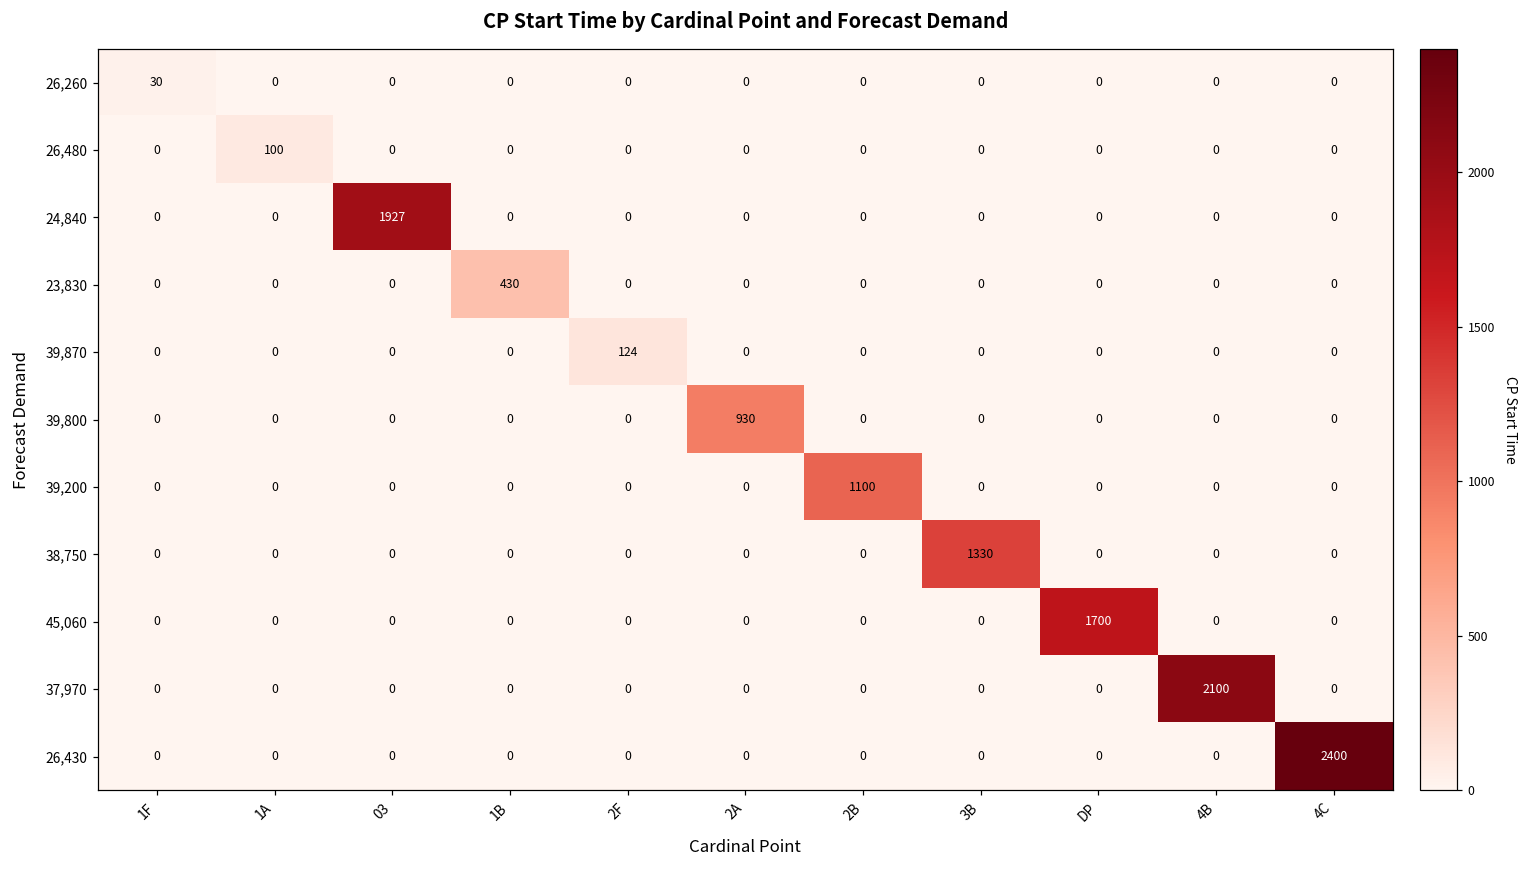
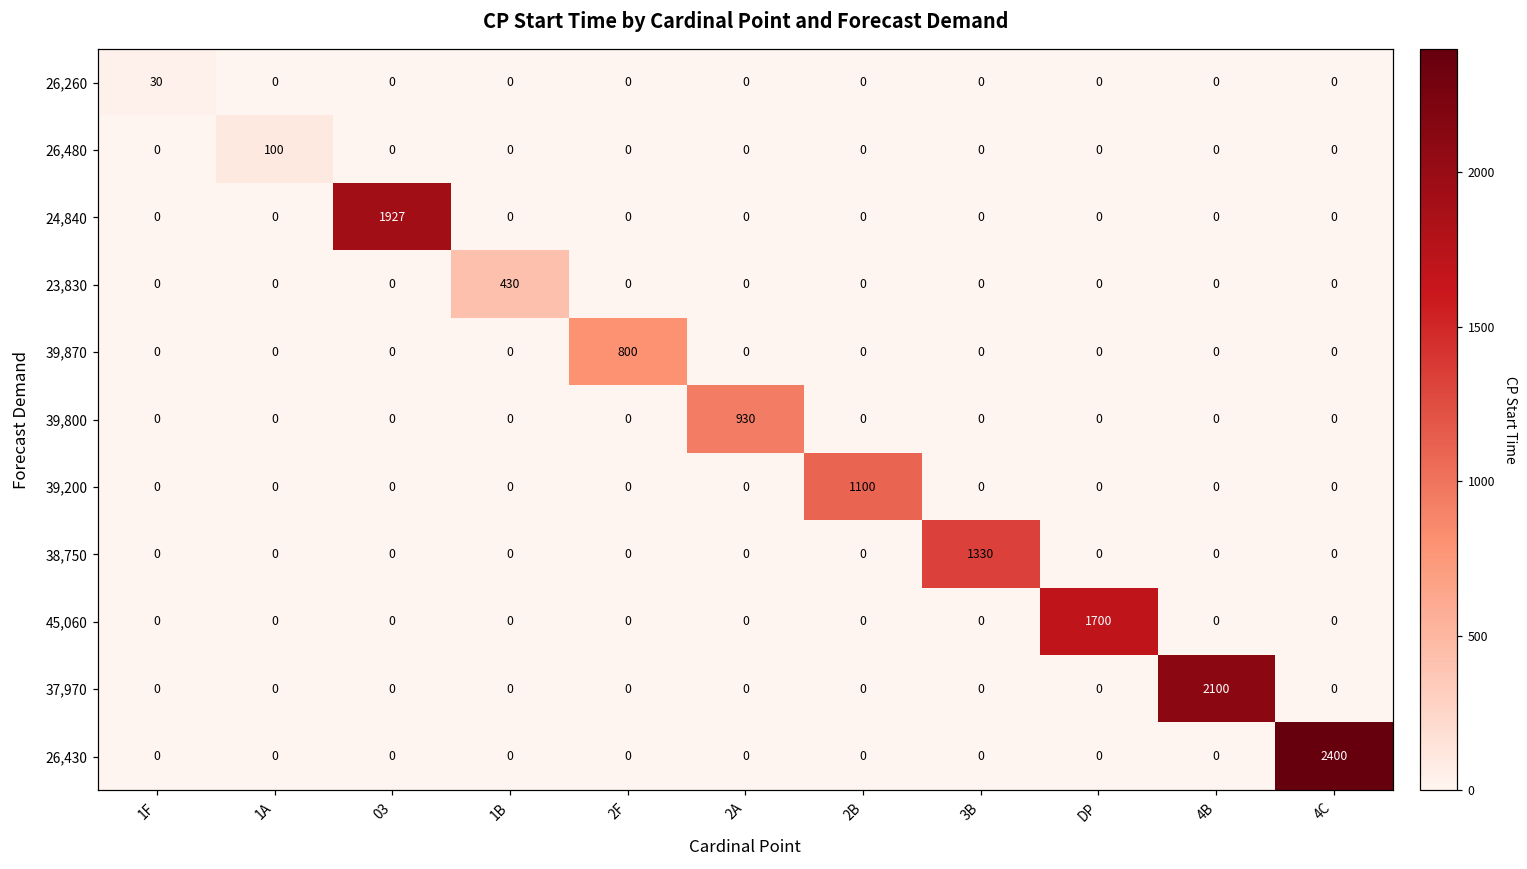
39,870, 2F: 124 -> 800
